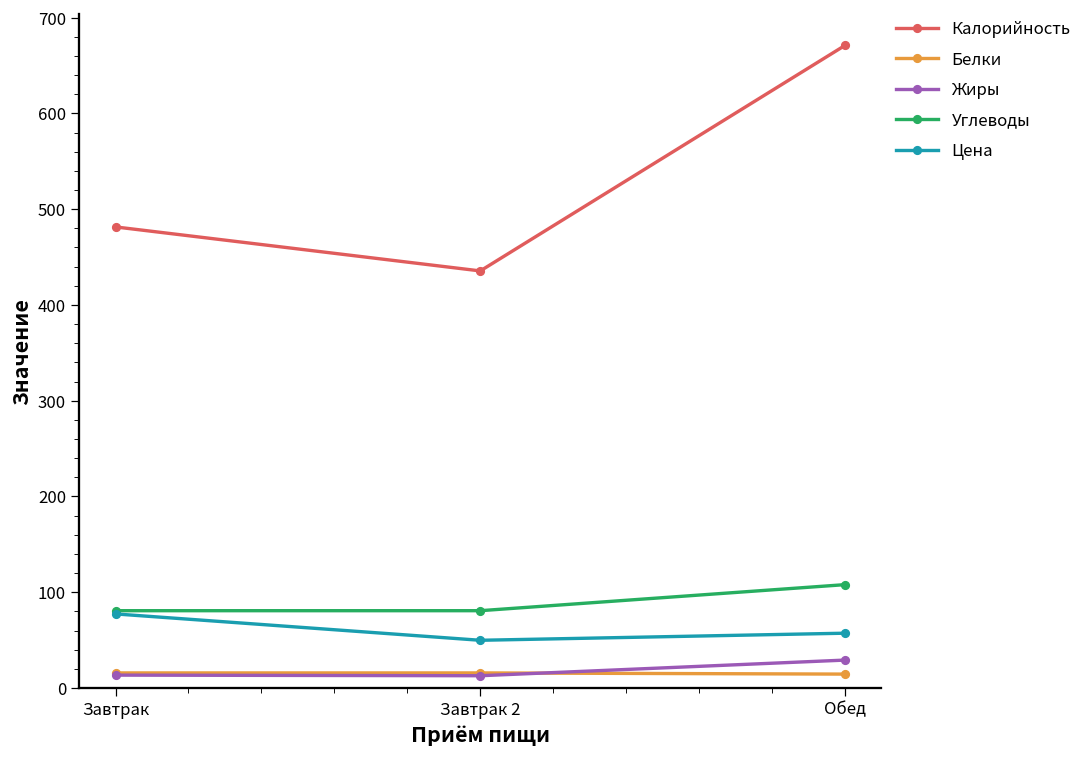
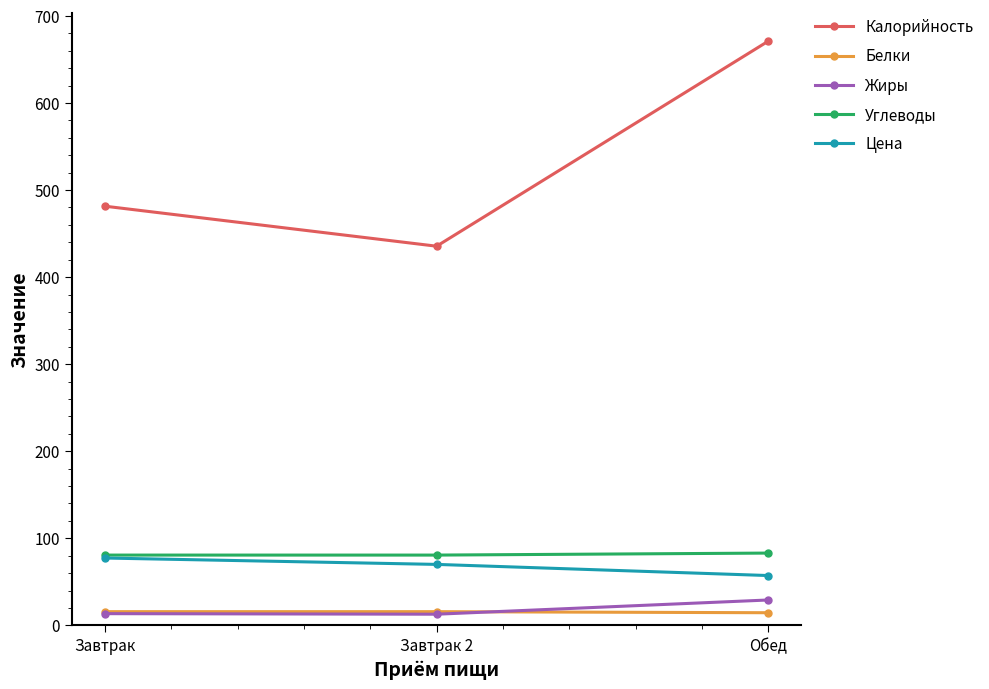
Цена, Завтрак 2: 50 -> 70
Углеводы, Обед: 110 -> 80
